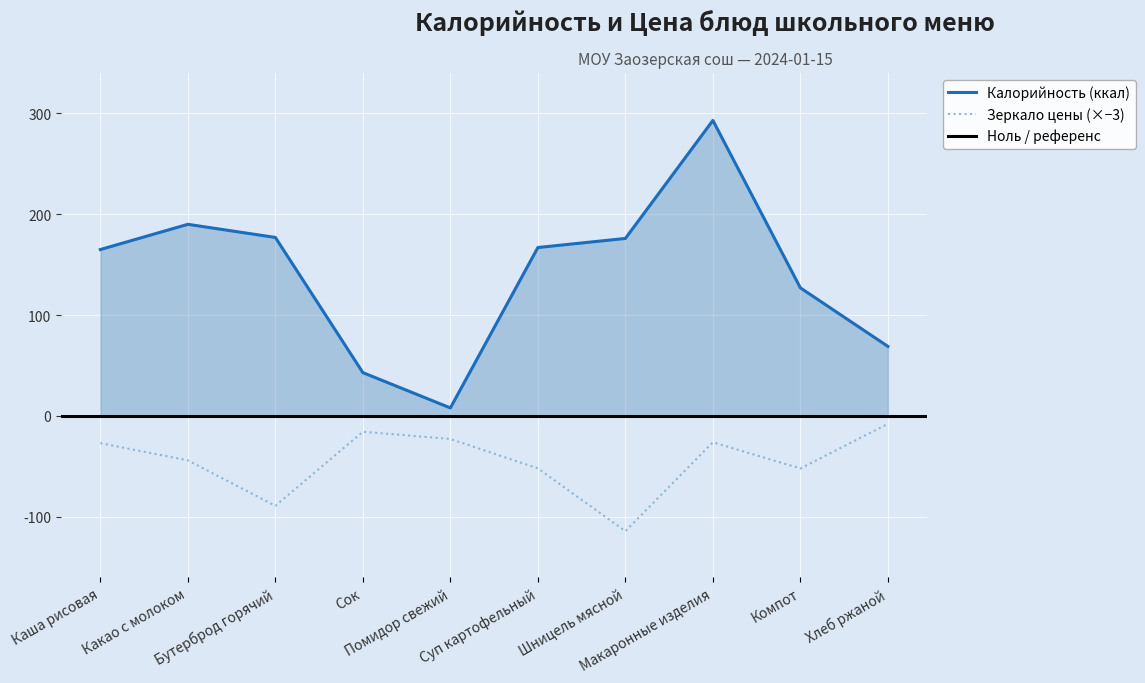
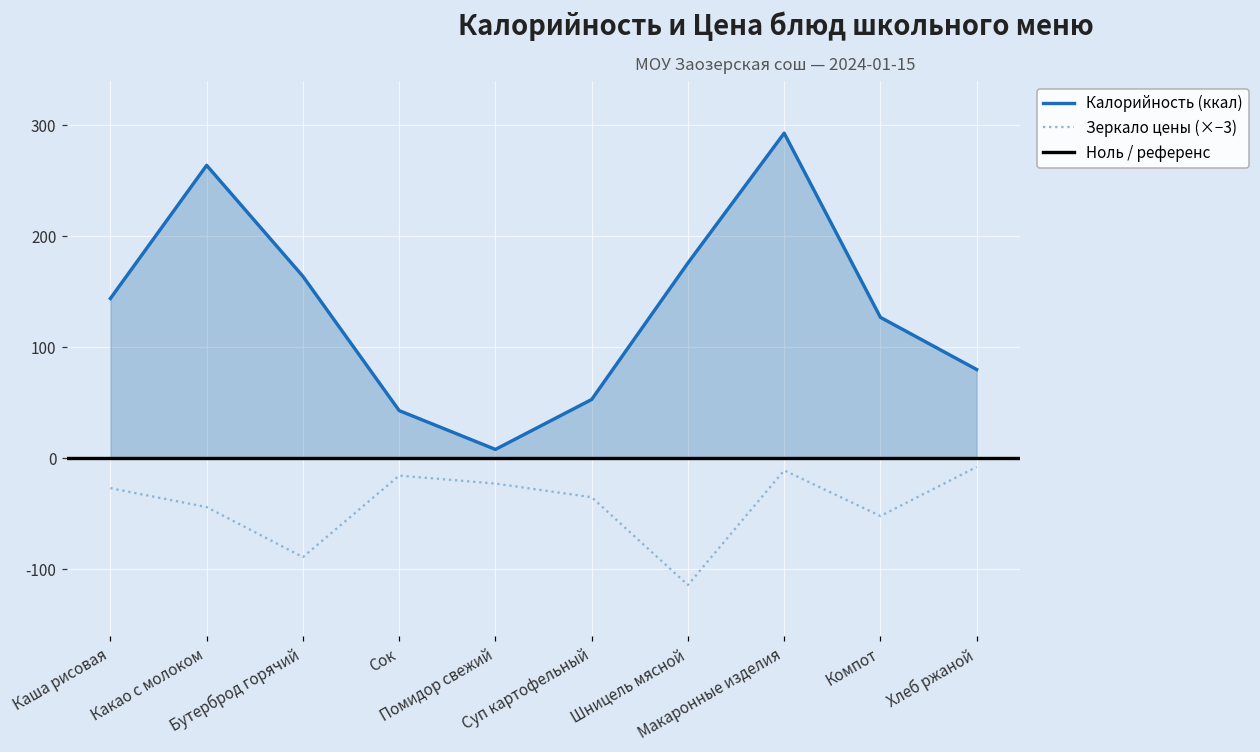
Калорийность (ккал), Каша рисовая: 165 -> 144
Калорийность (ккал), Какао с молоком: 190 -> 264
Калорийность (ккал), Бутерброд горячий: 177 -> 164
Калорийность (ккал), Суп картофельный: 167 -> 53
Зеркало цены (×−3), Суп картофельный: -52 -> -35
Зеркало цены (×−3), Макаронные изделия: -26 -> -11
Калорийность (ккал), Хлеб ржаной: 69 -> 80
